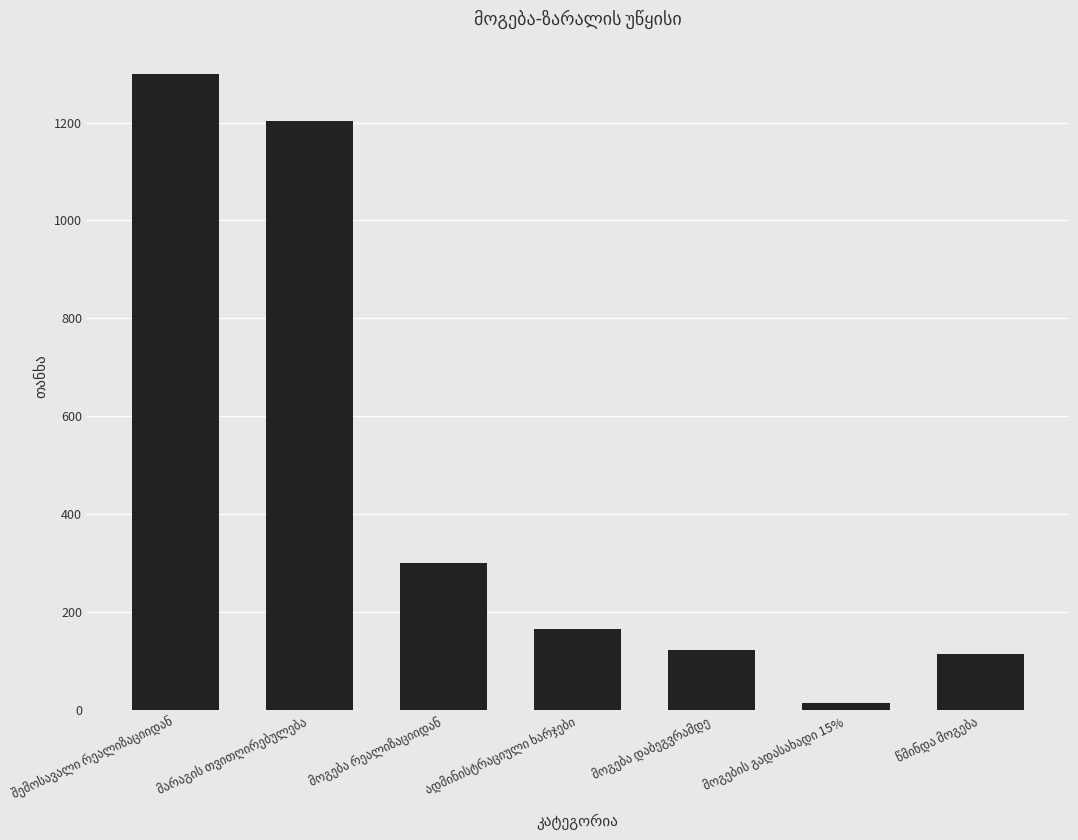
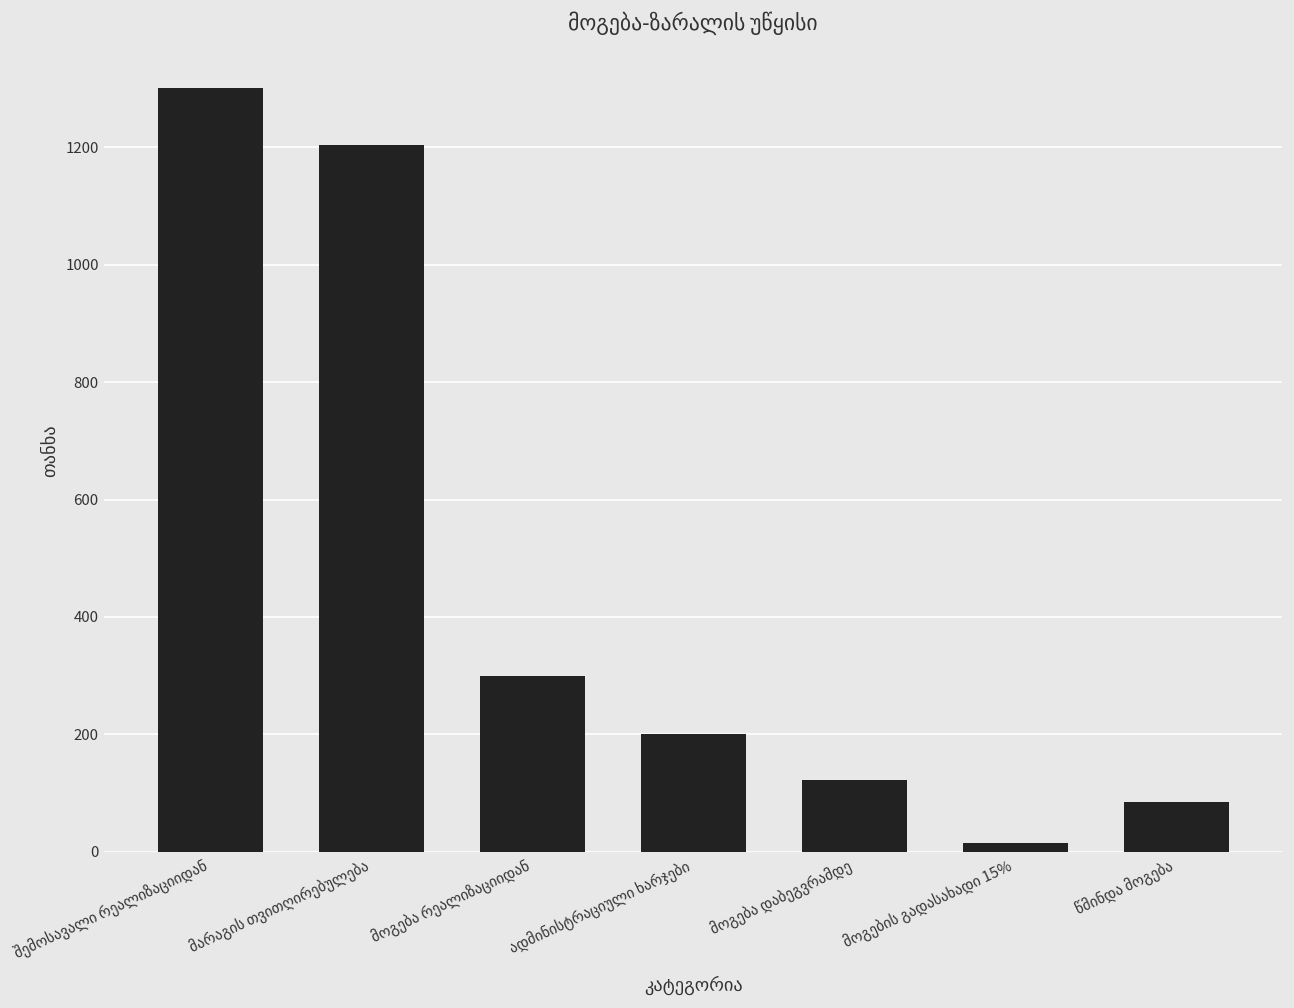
ადმინისტრაციული ხარჯები: 170 -> 200
წმინდა მოგება: 120 -> 90
